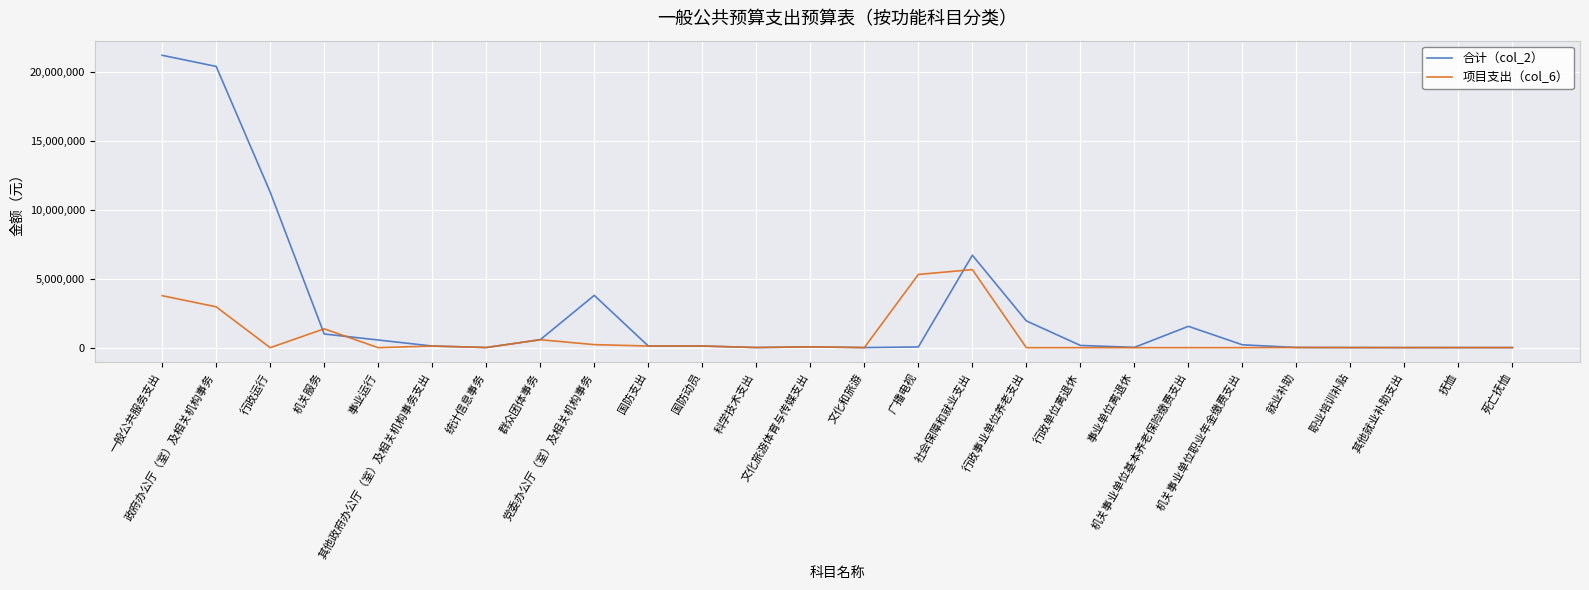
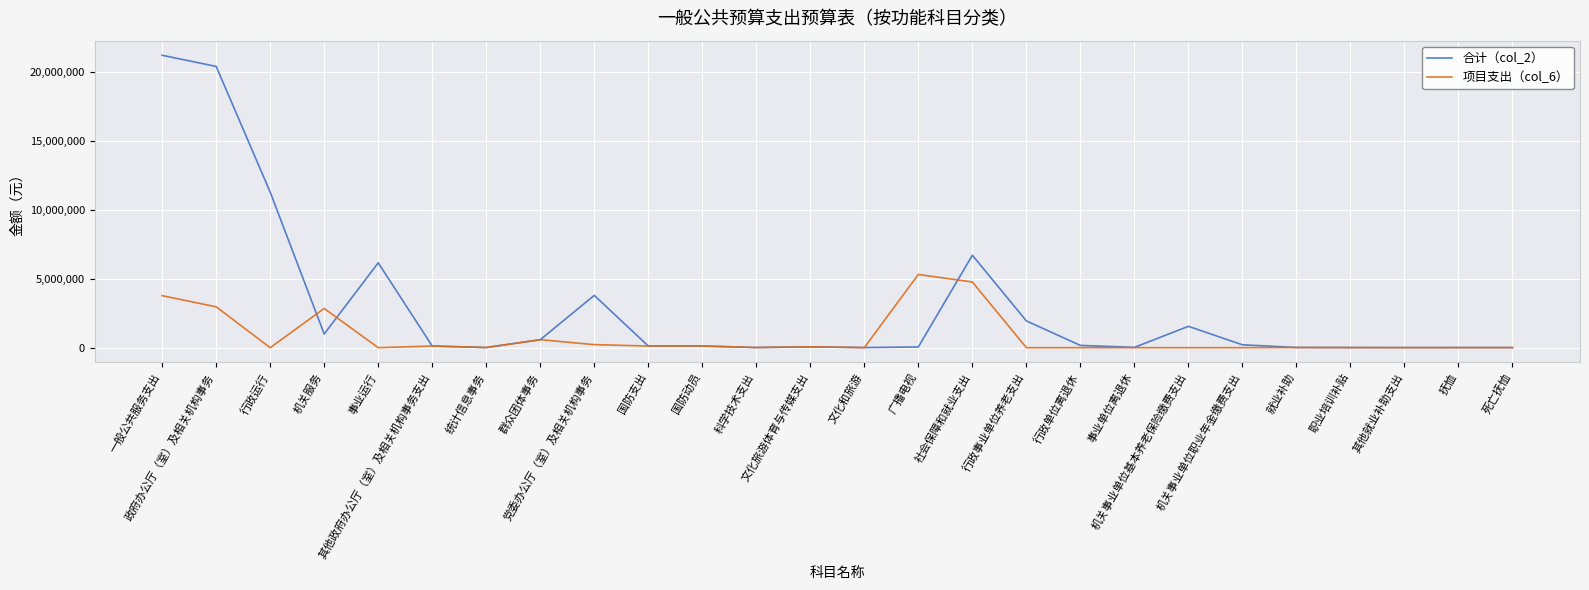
项目支出（col_6）, 机关服务: 1,400,000 -> 2,800,000
合计（col_2）, 事业运行: 600,000 -> 6,200,000
项目支出（col_6）, 社会保障和就业支出: 5,700,000 -> 4,800,000
